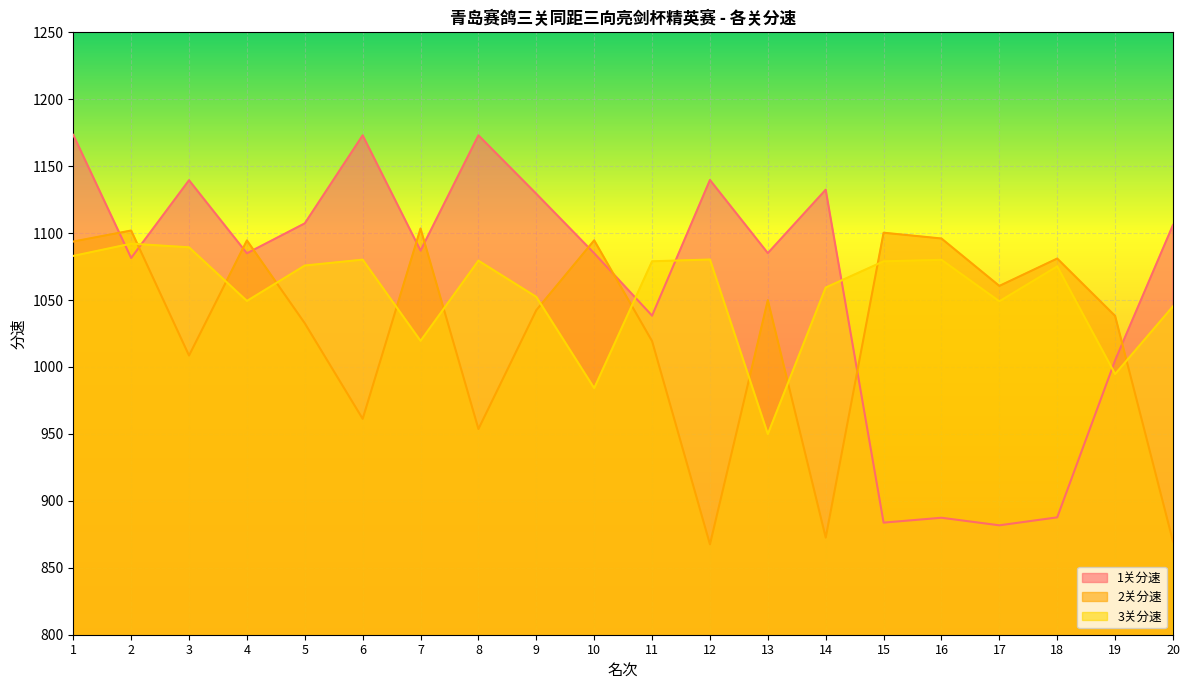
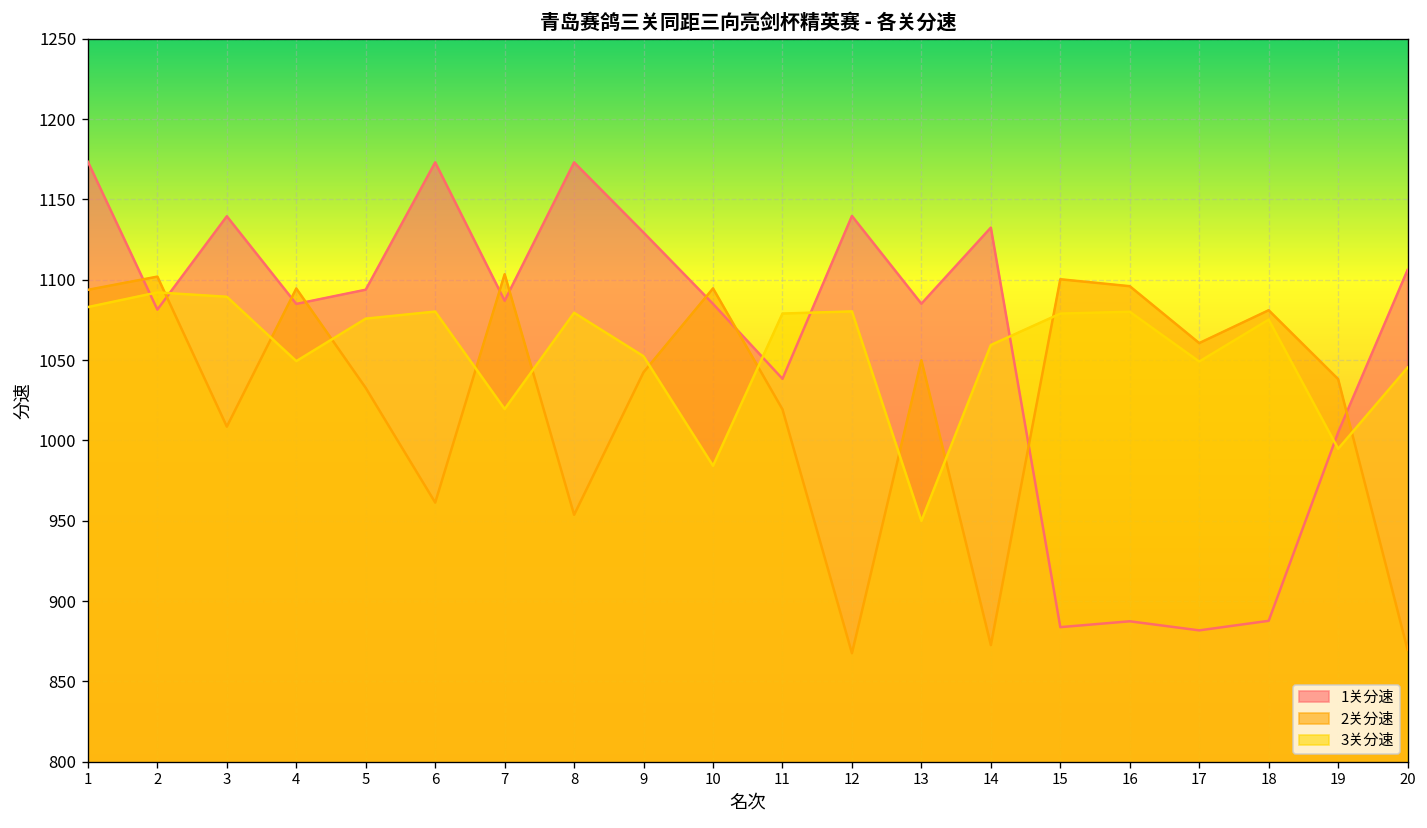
1关分速, 5: 1107 -> 1094
